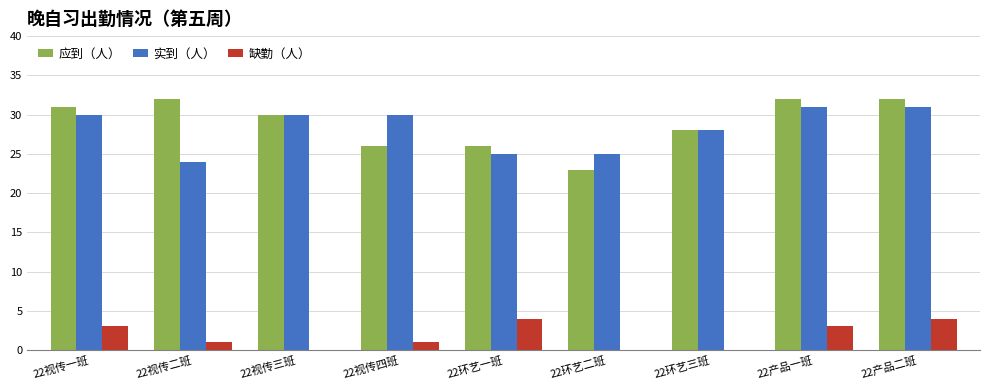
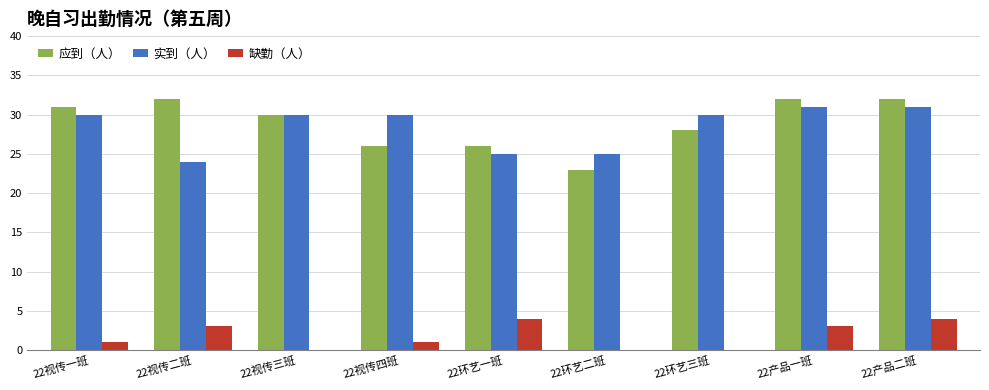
缺勤（人）, 22视传一班: 3 -> 1
缺勤（人）, 22视传二班: 1 -> 3
实到（人）, 22环艺三班: 28 -> 30
